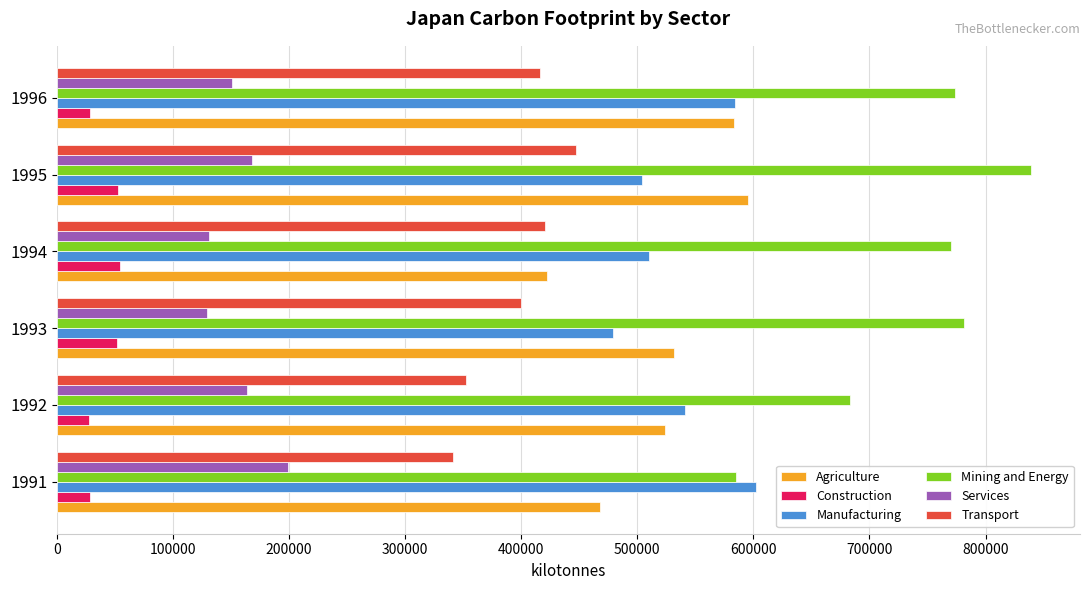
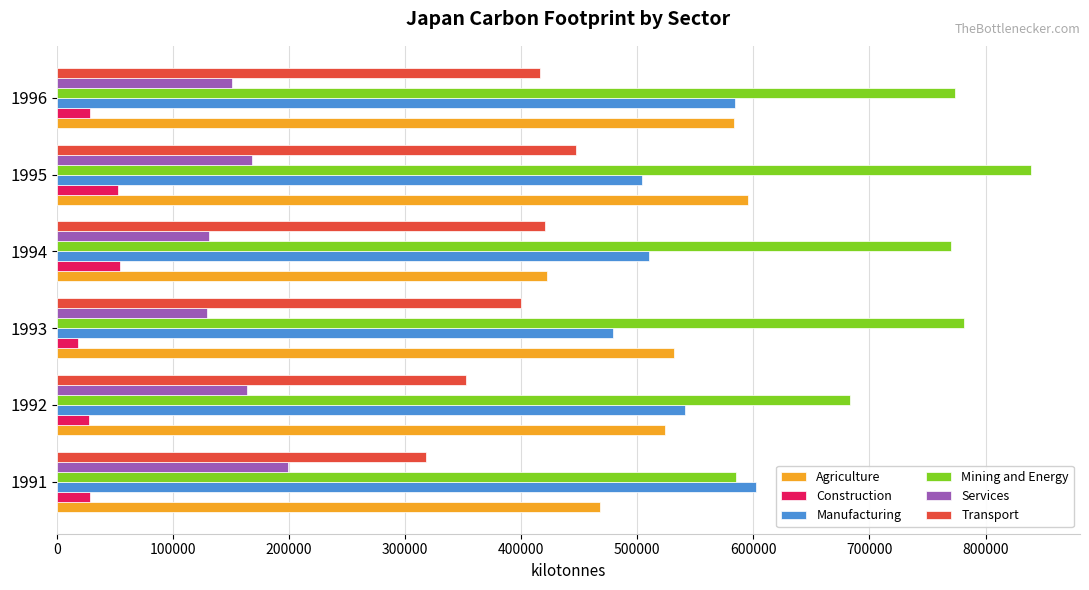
Construction, 1993: 52000 -> 18000
Transport, 1991: 342000 -> 318000
